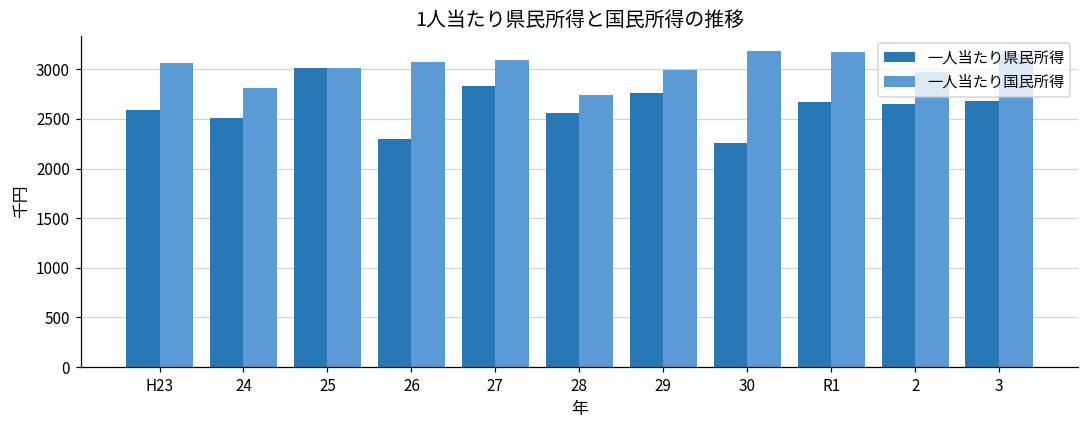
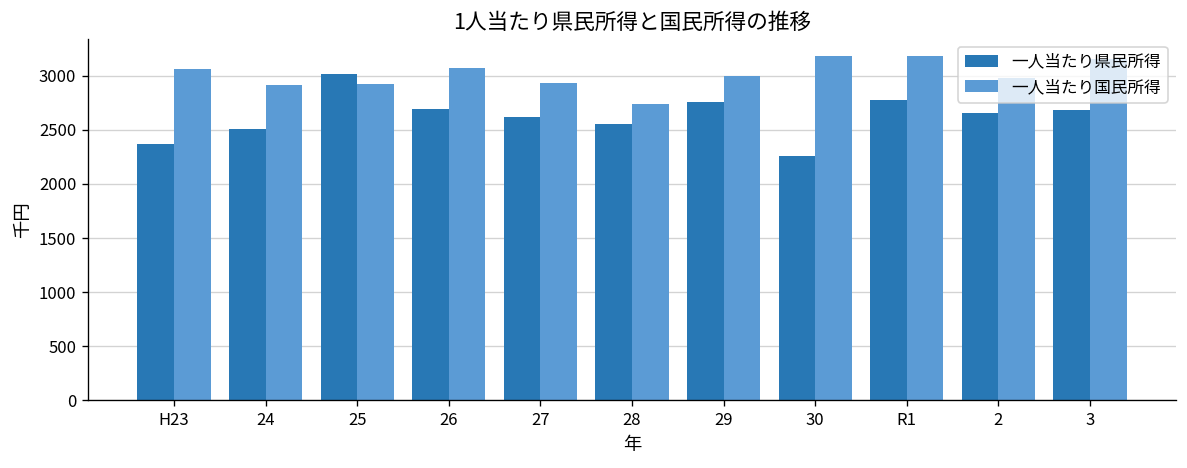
一人当たり県民所得, H23: 2600 -> 2400
一人当たり国民所得, 24: 2800 -> 2900
一人当たり国民所得, 25: 3000 -> 2900
一人当たり県民所得, 26: 2300 -> 2700
一人当たり県民所得, 27: 2800 -> 2600
一人当たり国民所得, 27: 3100 -> 2900
一人当たり県民所得, R1: 2700 -> 2800
